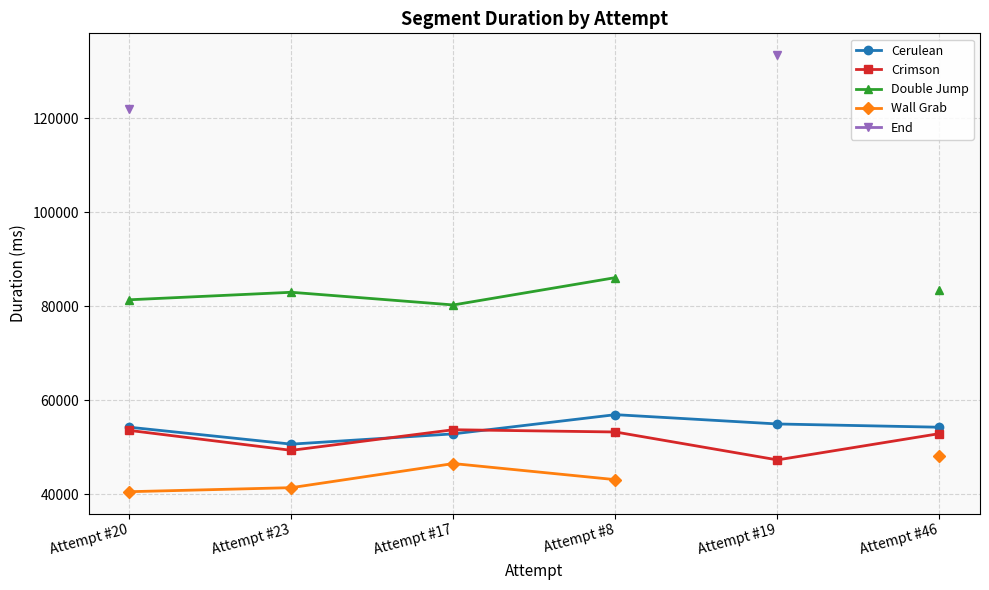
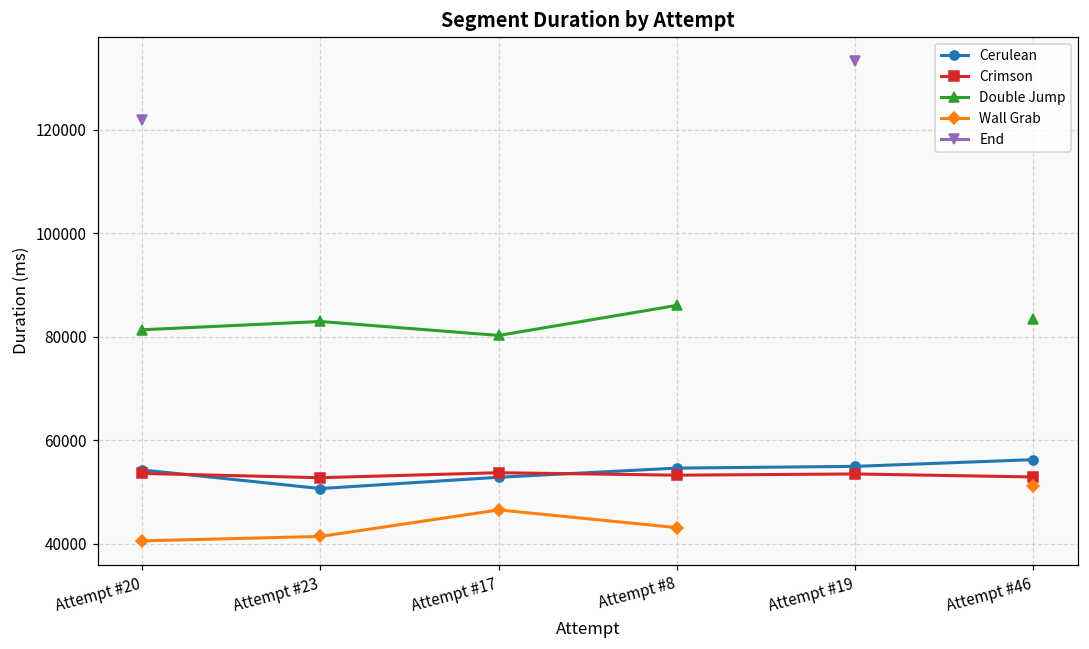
Crimson, Attempt #23: 49000 -> 53000
Cerulean, Attempt #8: 57000 -> 55000
Crimson, Attempt #19: 47000 -> 54000
Cerulean, Attempt #46: 54000 -> 56000
Wall Grab, Attempt #46: 48000 -> 51000
